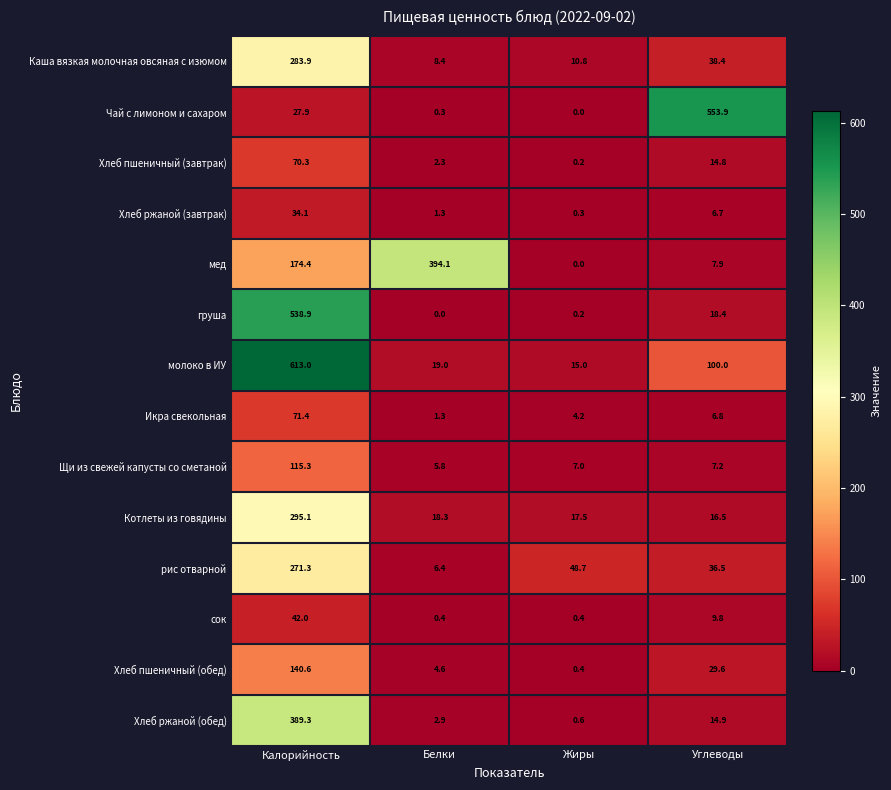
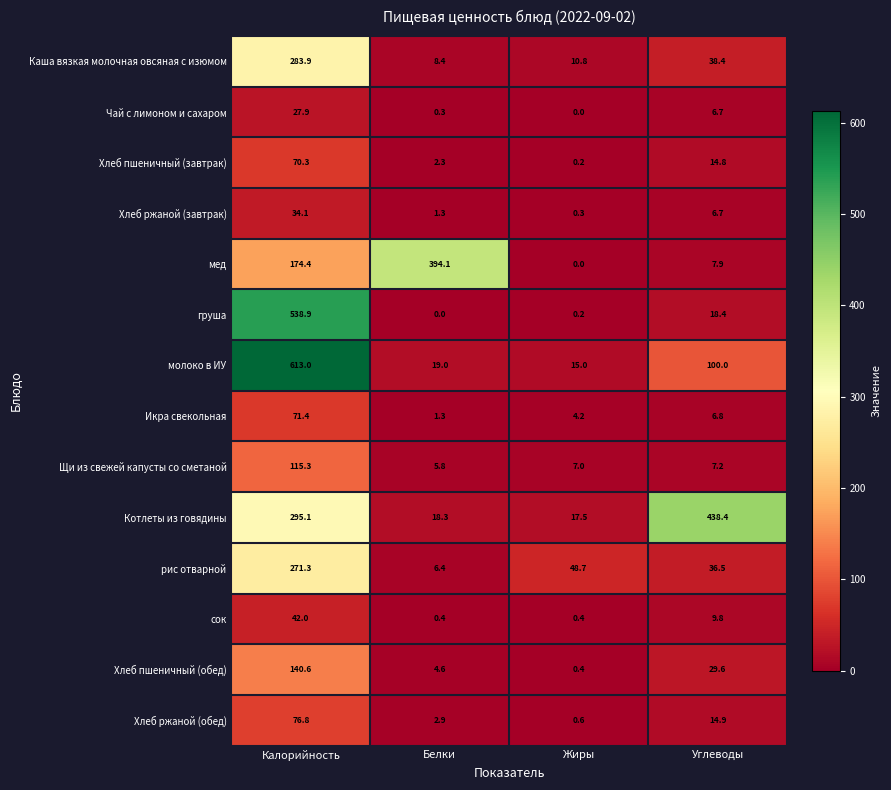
Чай с лимоном и сахаром, Углеводы: 553.9 -> 6.7
Котлеты из говядины, Углеводы: 16.5 -> 438.4
Хлеб ржаной (обед), Калорийность: 389.3 -> 76.8
